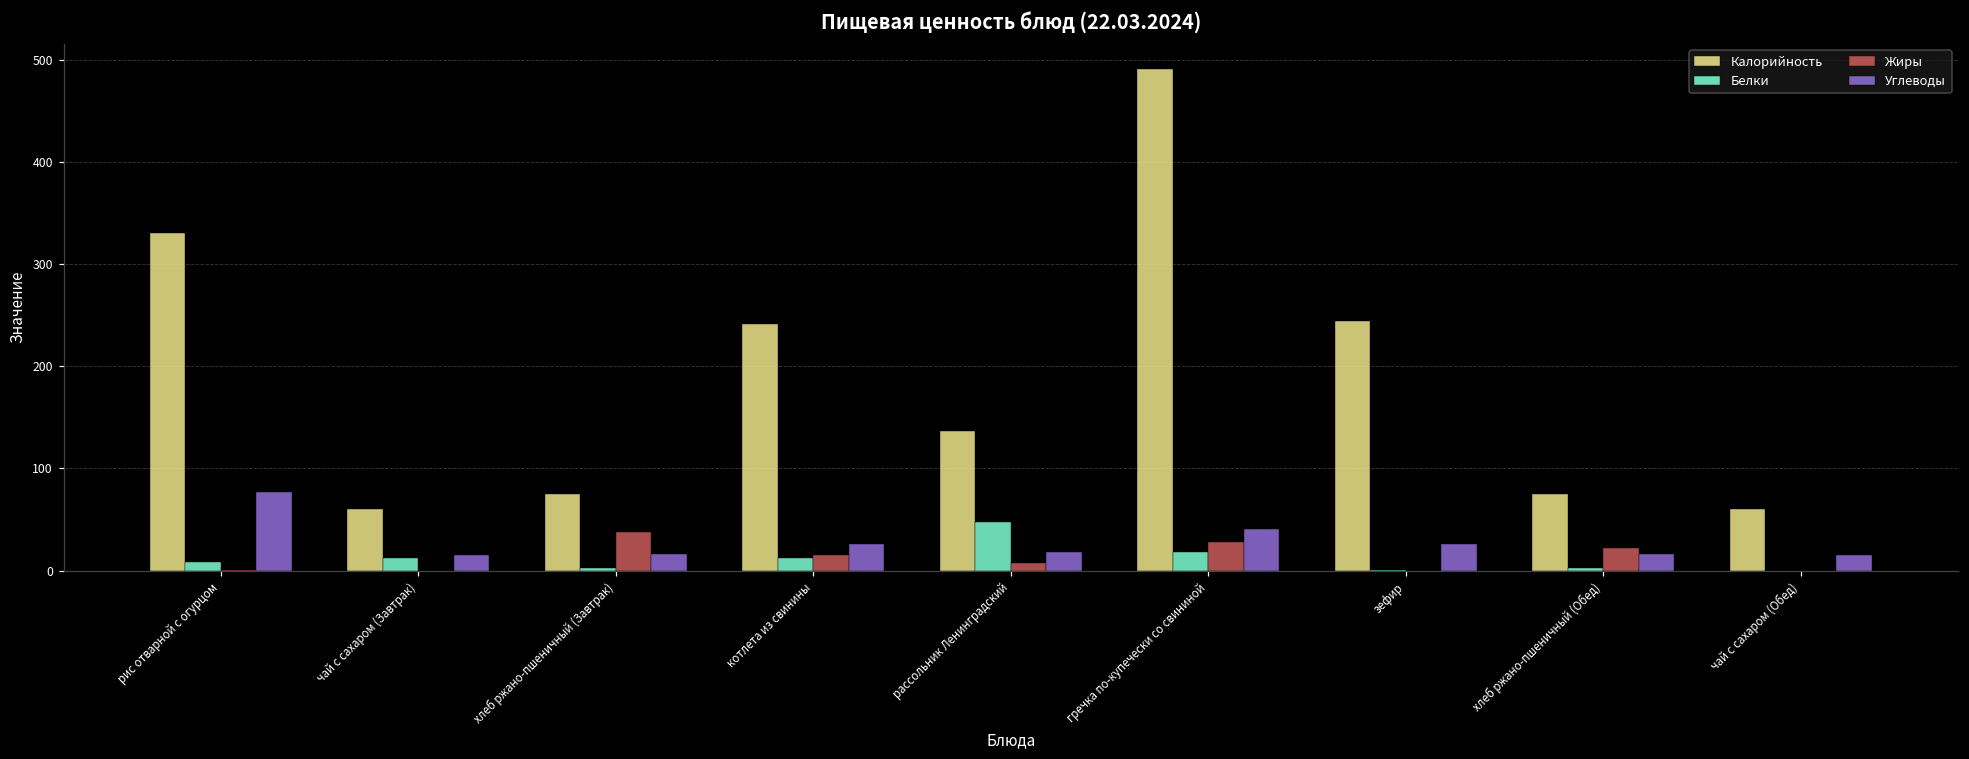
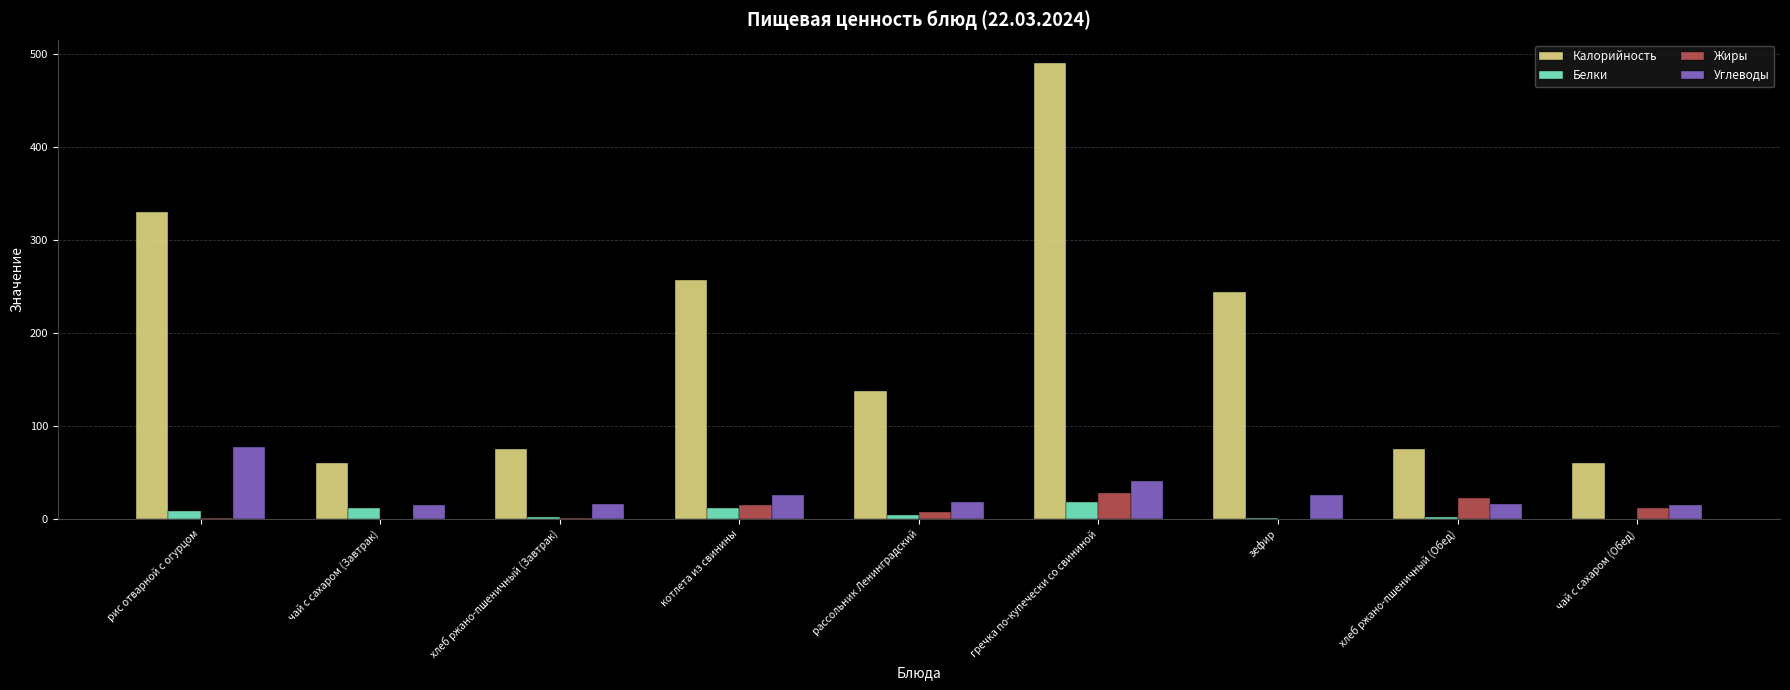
Жиры, хлеб ржано-пшеничный (Завтрак): 40 -> 0
Калорийность, котлета из свинины: 240 -> 260
Белки, рассольник Ленинградский: 50 -> 0
Жиры, чай с сахаром (Обед): 0 -> 10
